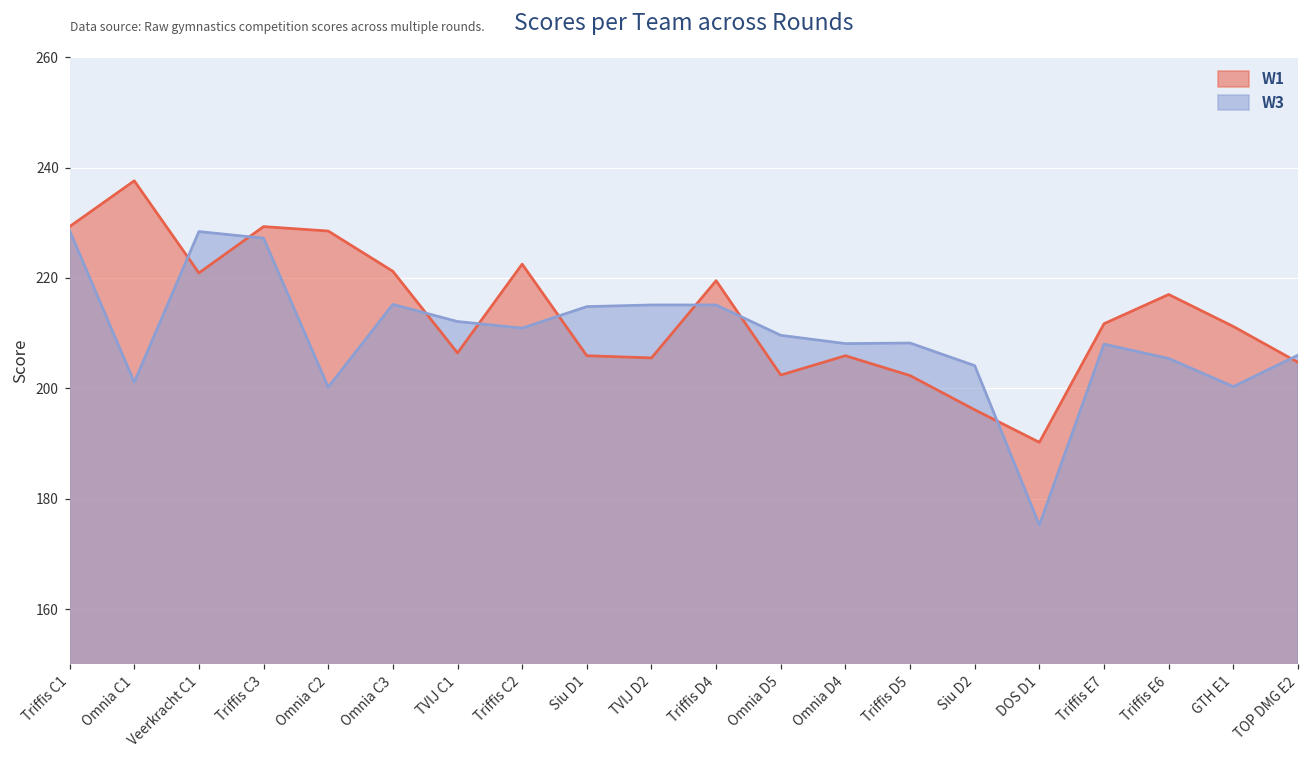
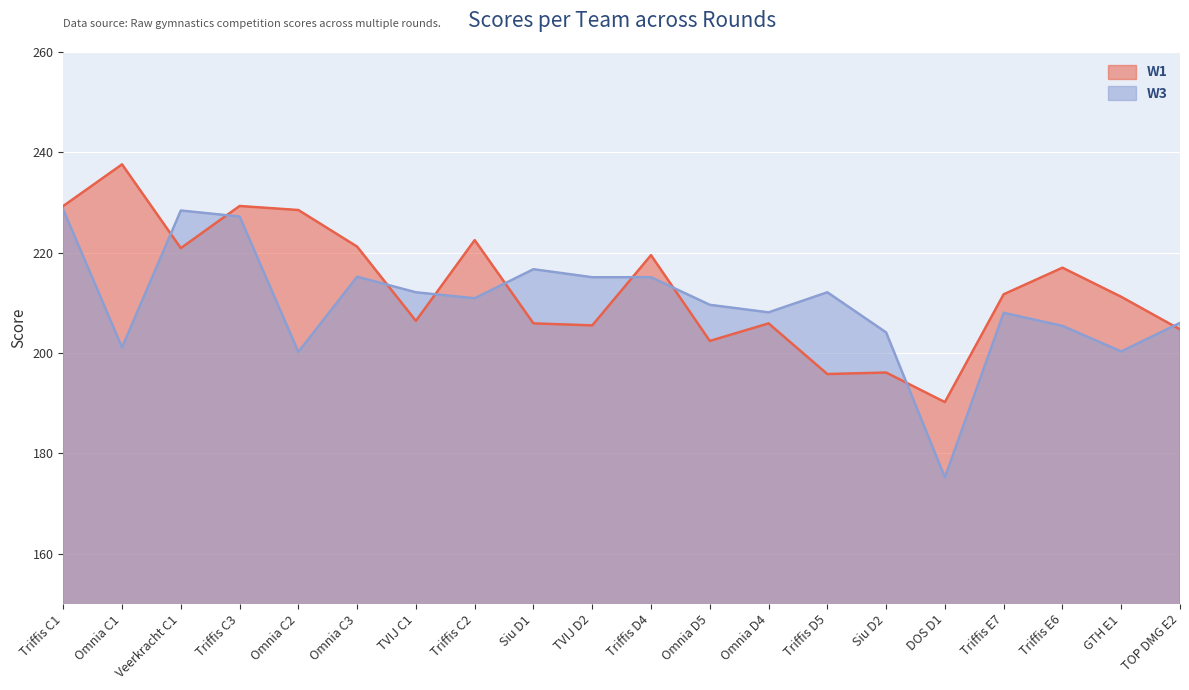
W3, Siu D1: 215 -> 217
W1, Triffis D5: 202 -> 196
W3, Triffis D5: 208 -> 212
